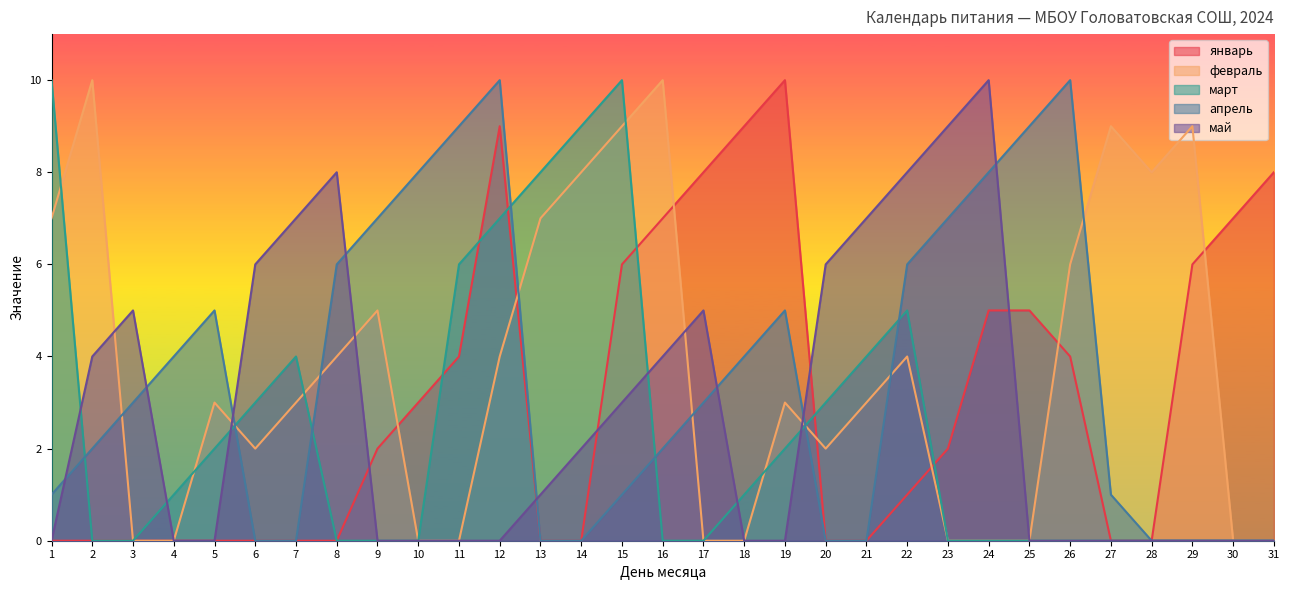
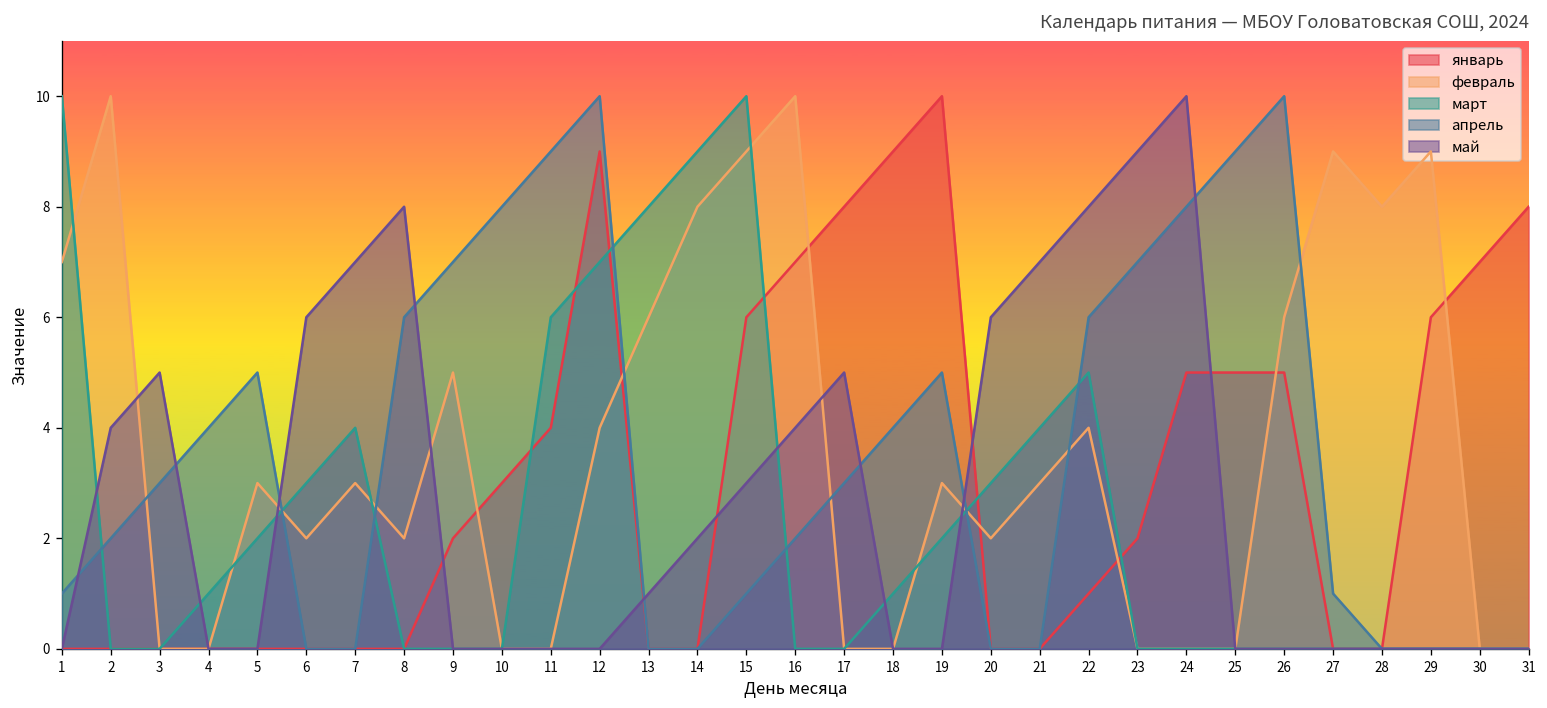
февраль, 8: 4 -> 2
февраль, 13: 7 -> 6
январь, 26: 4 -> 5
